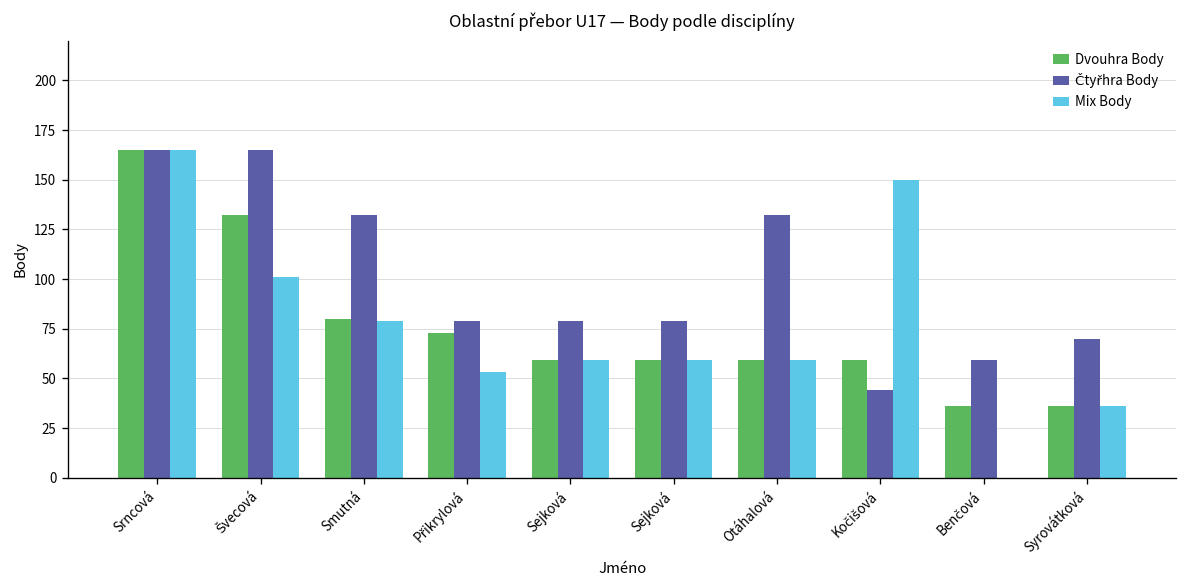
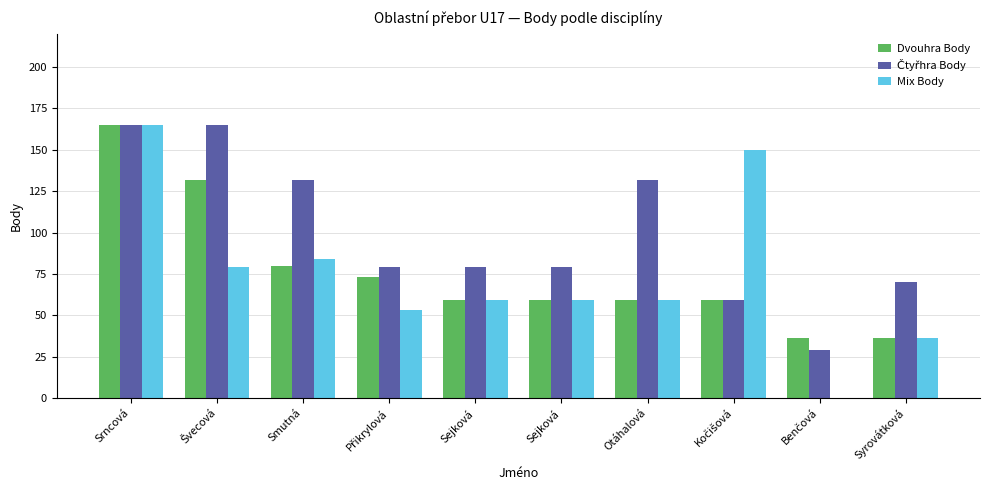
Mix Body, Švecová: 101 -> 79
Mix Body, Smutná: 79 -> 84
Čtyřhra Body, Kočišová: 44 -> 59
Čtyřhra Body, Benčová: 59 -> 29
